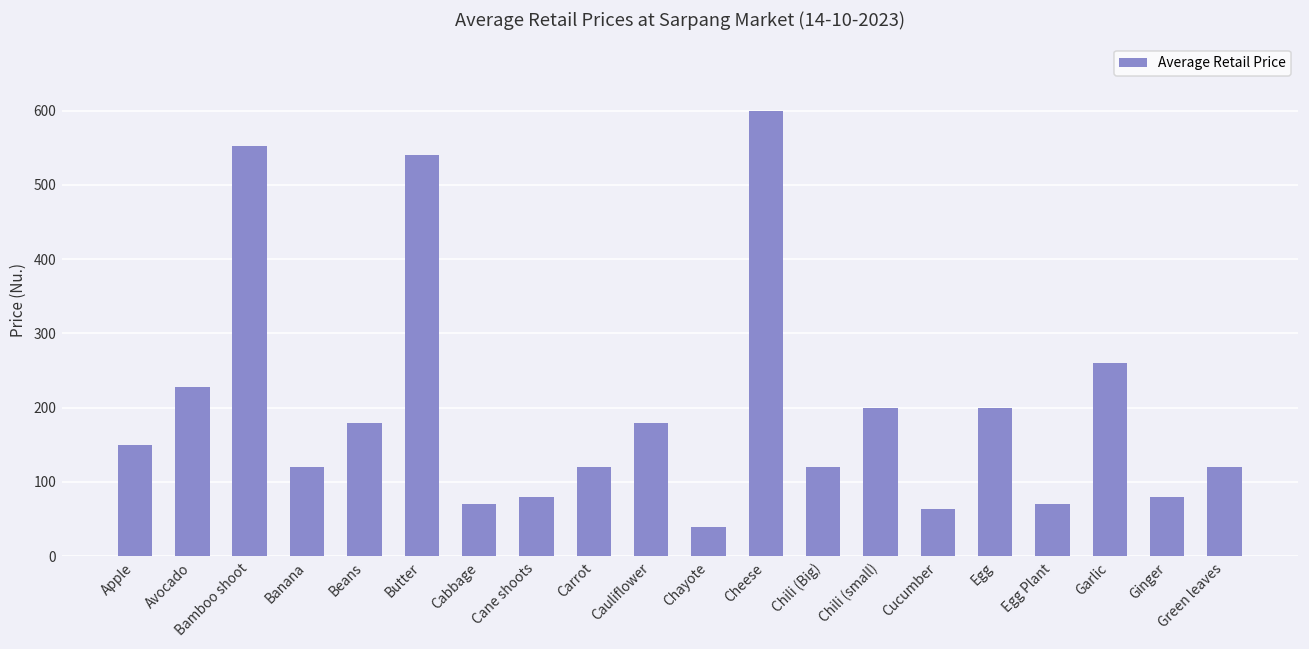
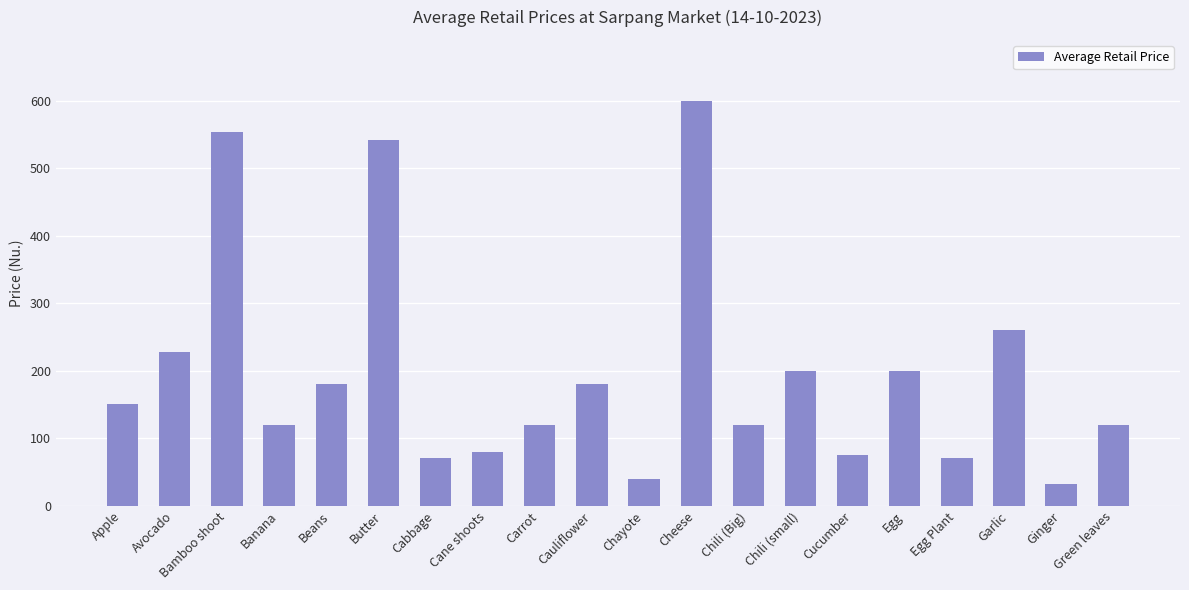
Cucumber: 60 -> 80
Ginger: 80 -> 30
